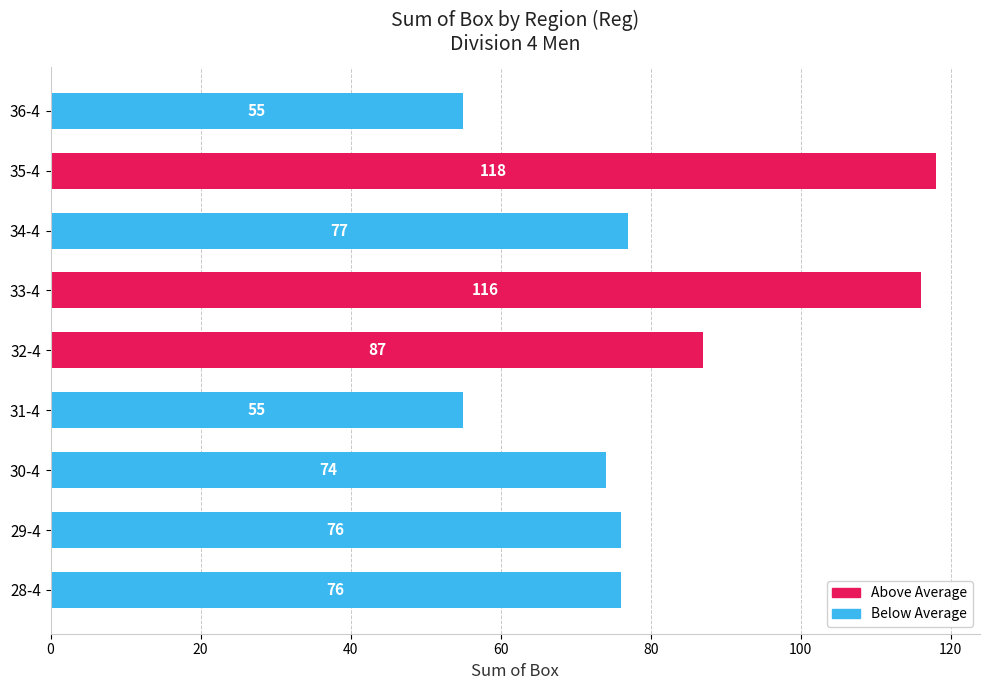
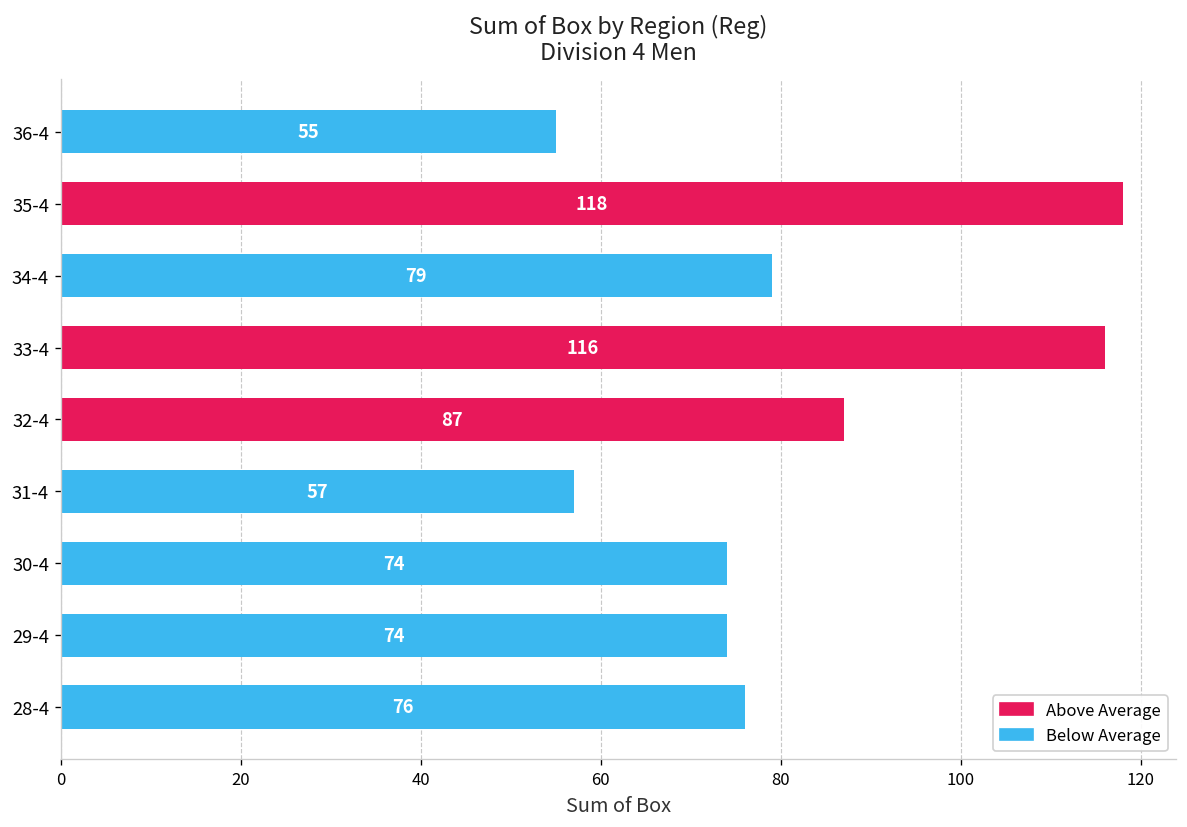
34-4: 77 -> 79
31-4: 55 -> 57
29-4: 76 -> 74
